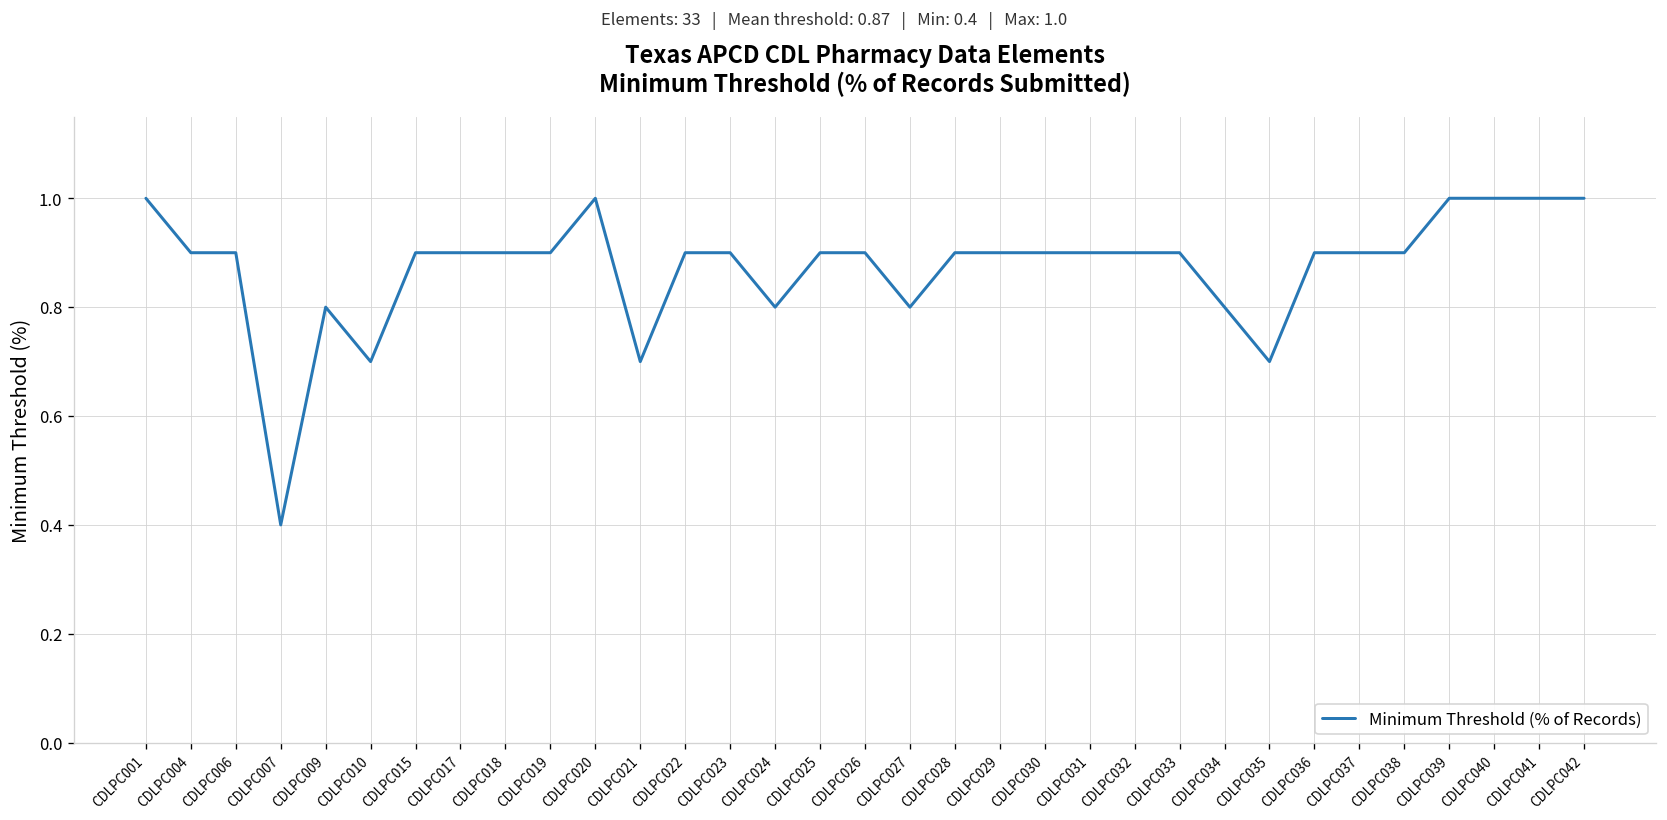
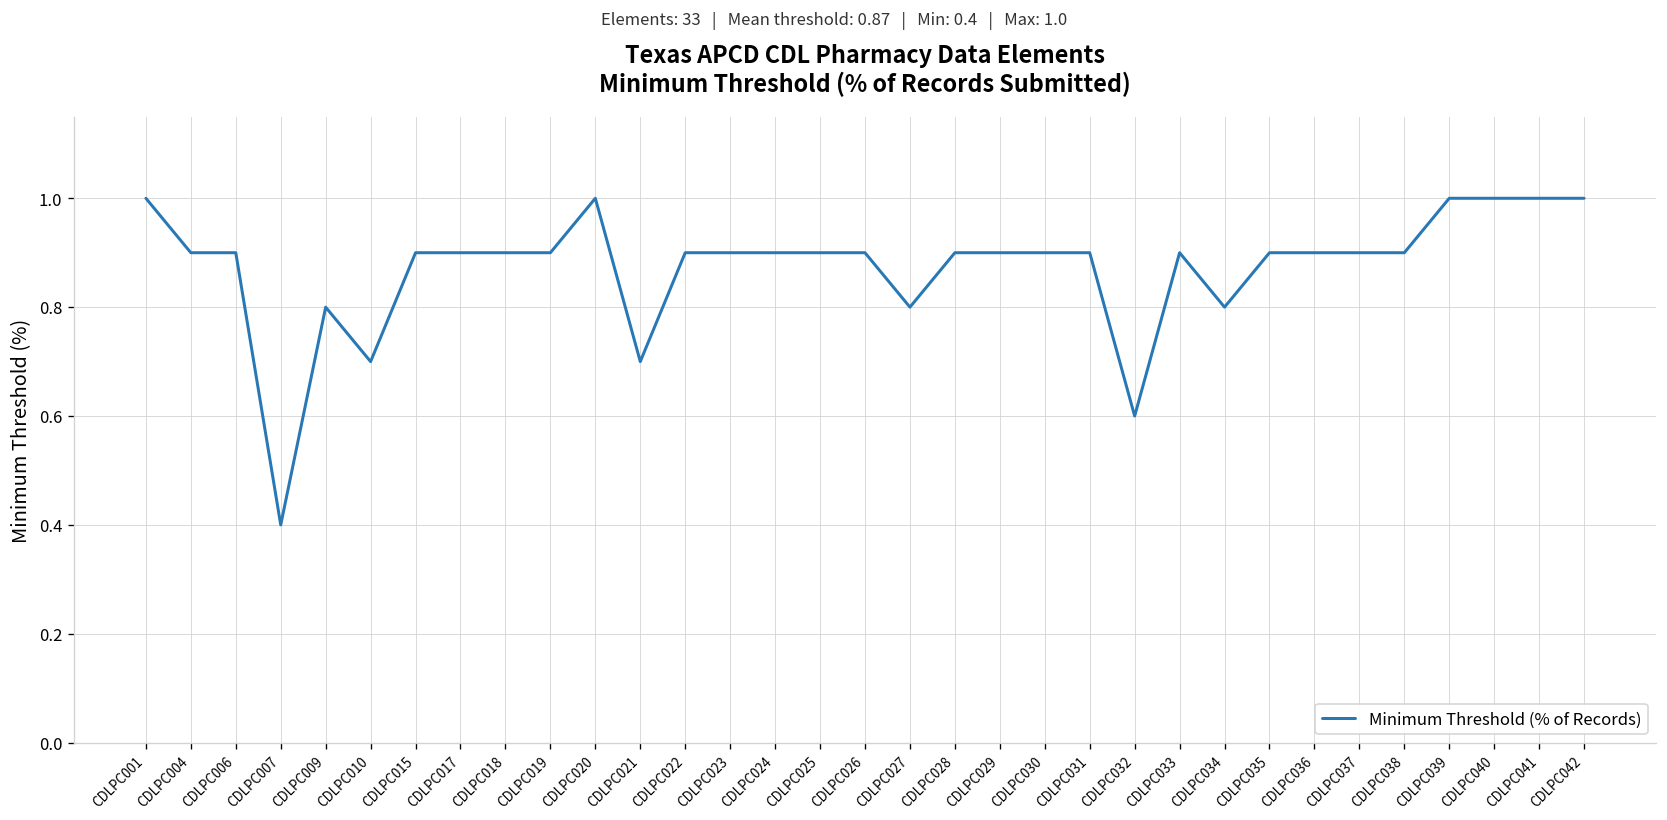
CDLPC024: 0.8 -> 0.9
CDLPC032: 0.9 -> 0.6
CDLPC035: 0.7 -> 0.9
